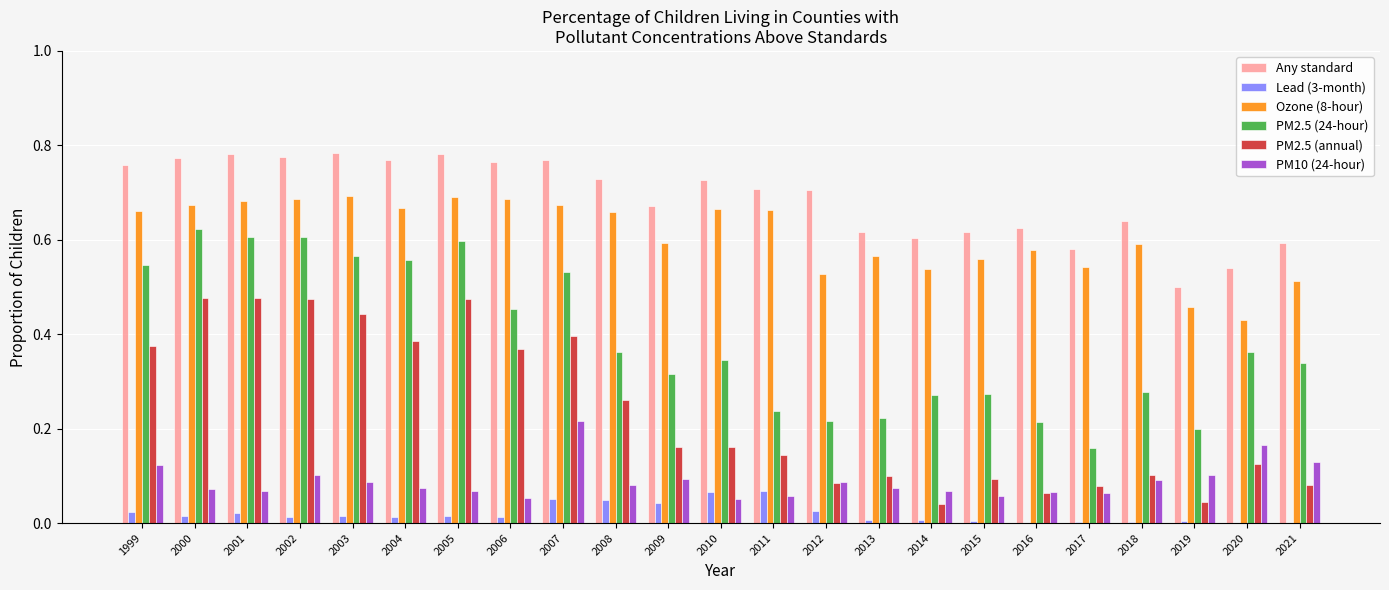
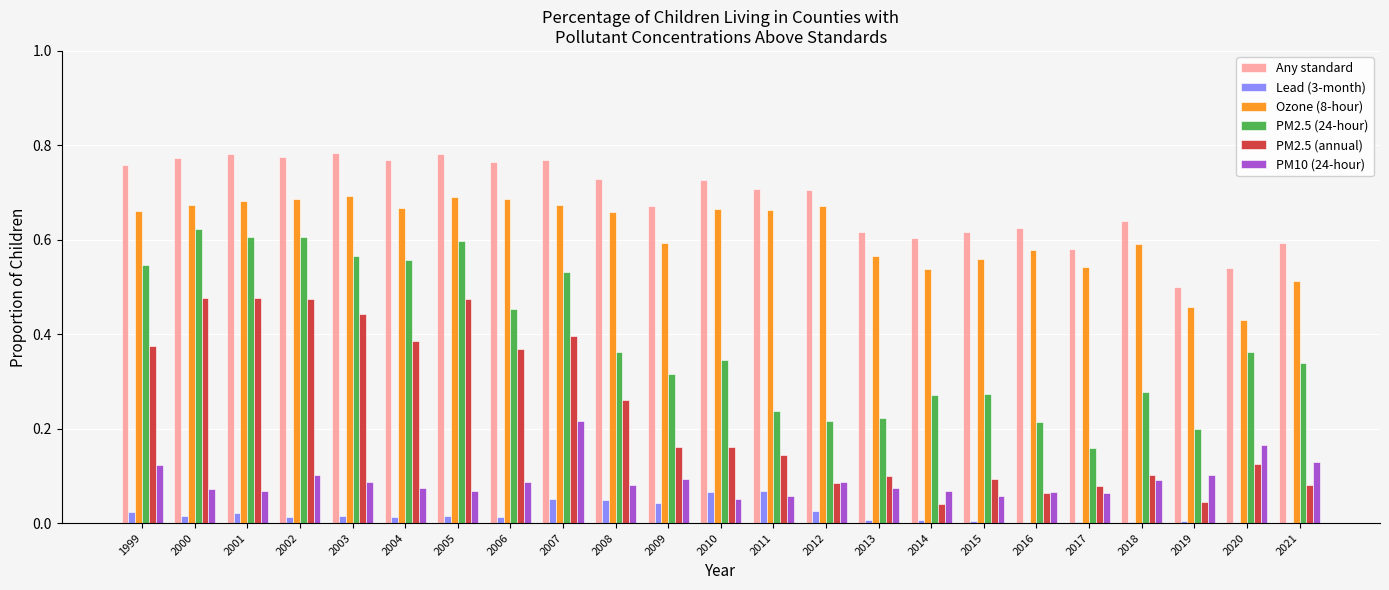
PM10 (24-hour), 2006: 0.05 -> 0.09
Ozone (8-hour), 2012: 0.53 -> 0.67
